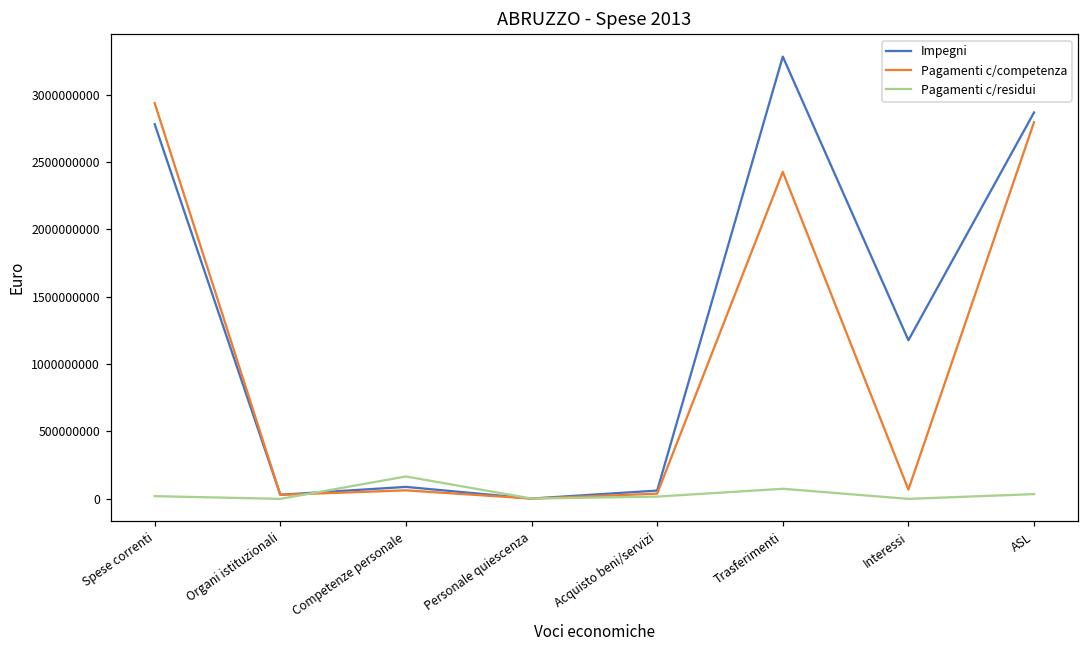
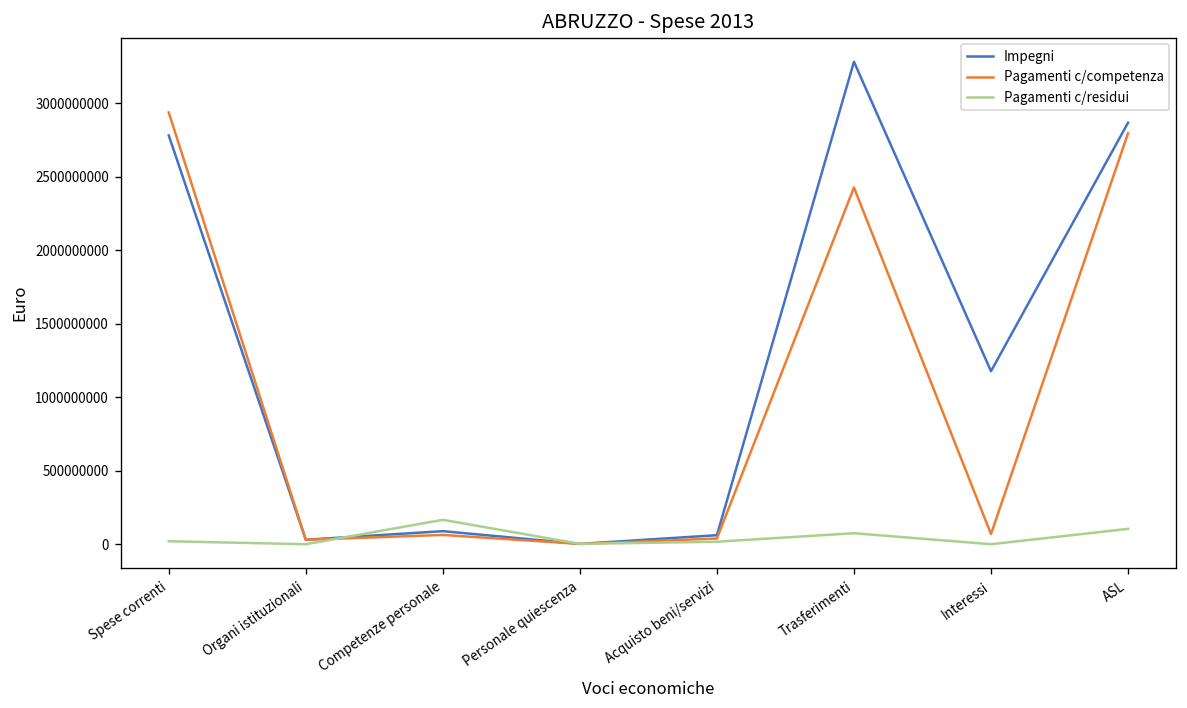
Pagamenti c/residui, ASL: 40000000 -> 100000000
